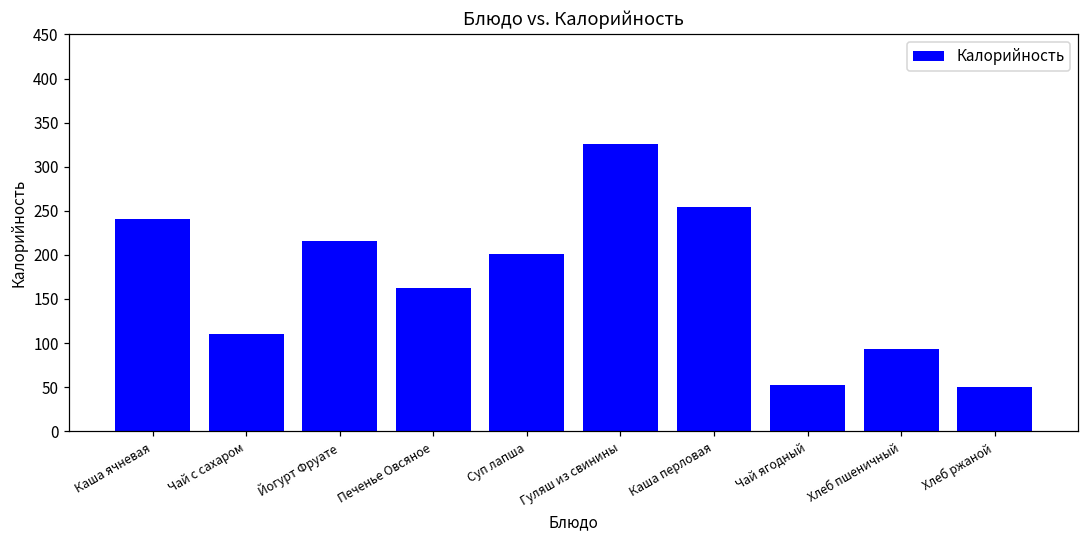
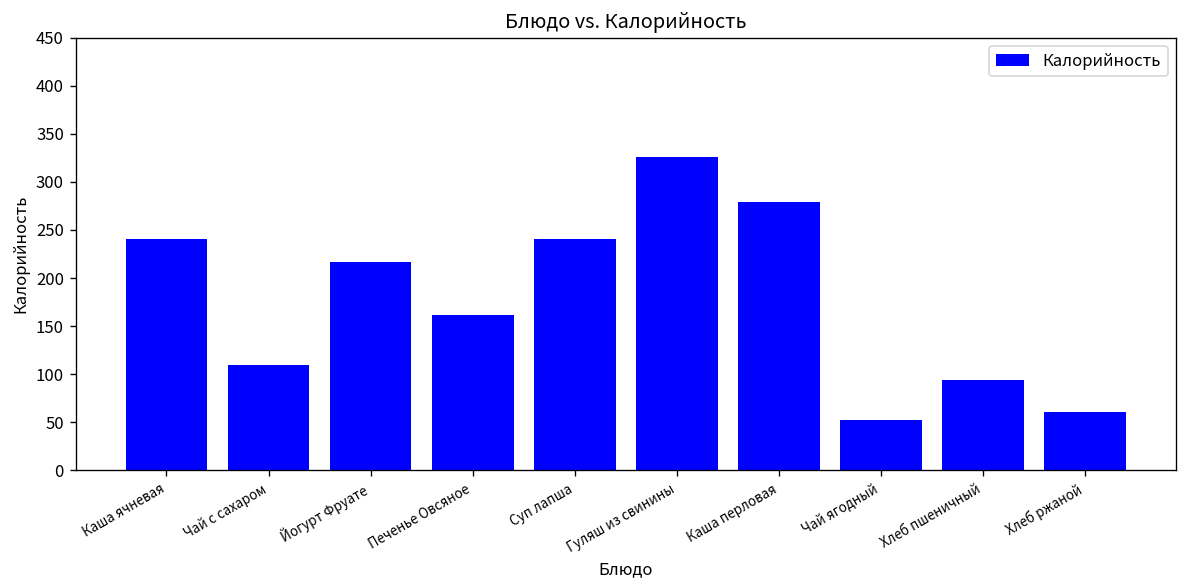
Суп лапша: 200 -> 240
Каша перловая: 250 -> 280
Хлеб ржаной: 50 -> 60
